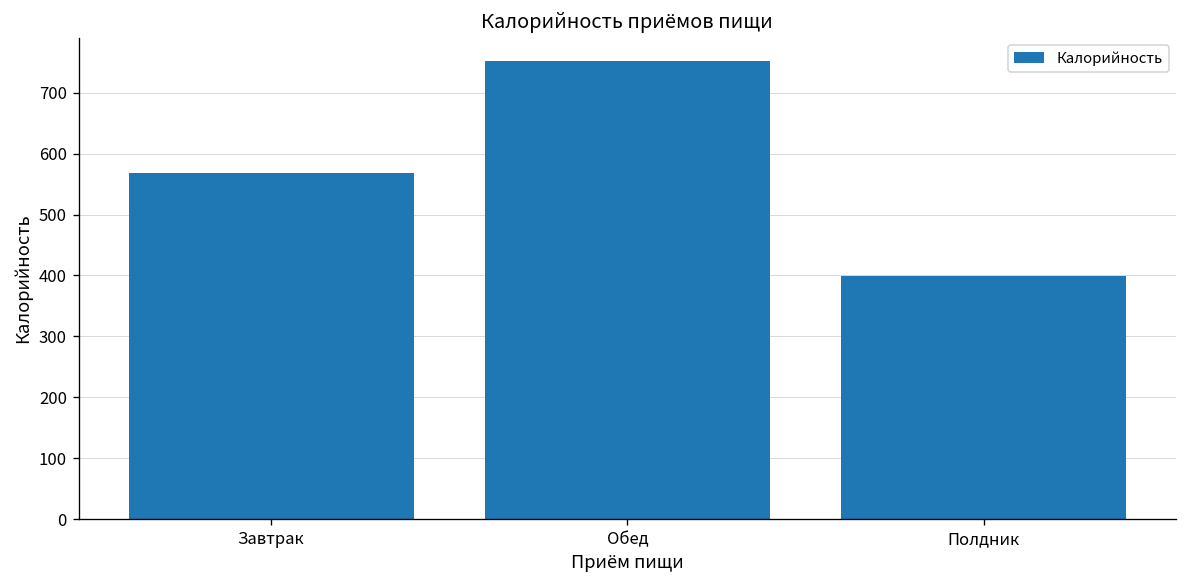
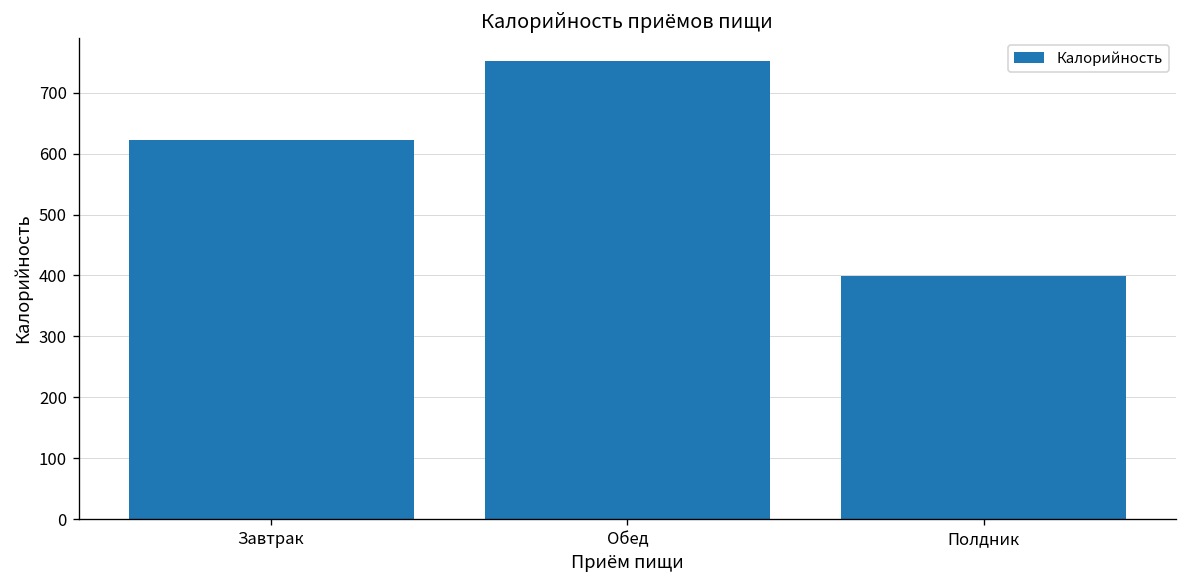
Завтрак: 570 -> 620
